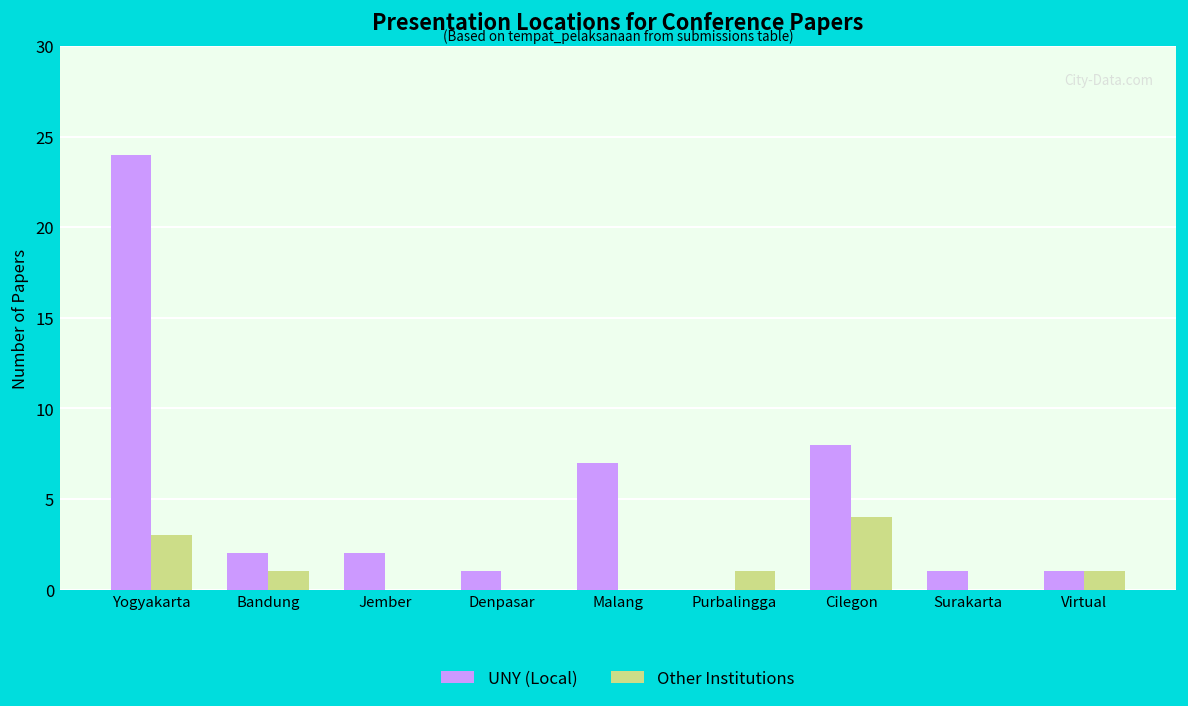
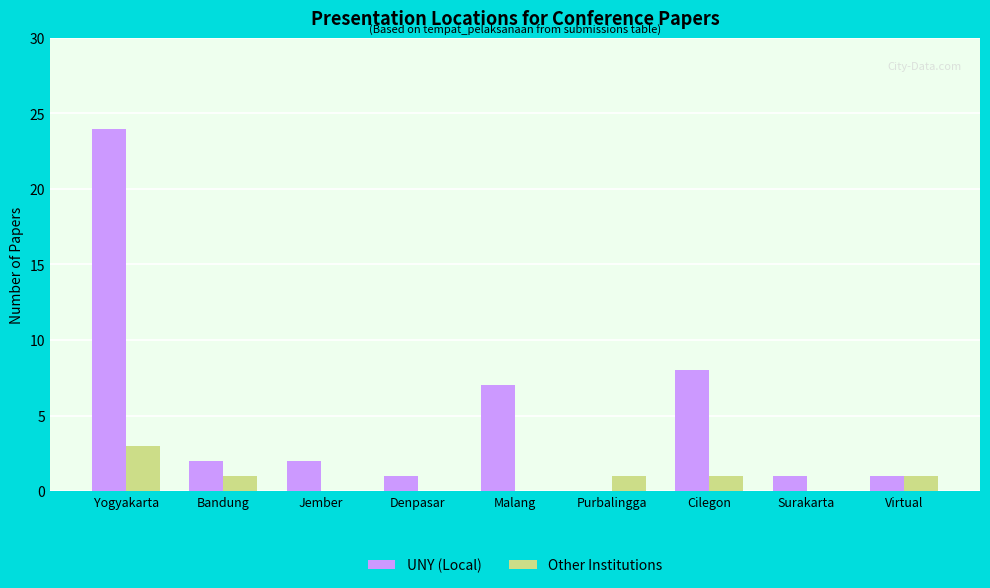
Other Institutions, Cilegon: 4 -> 1
